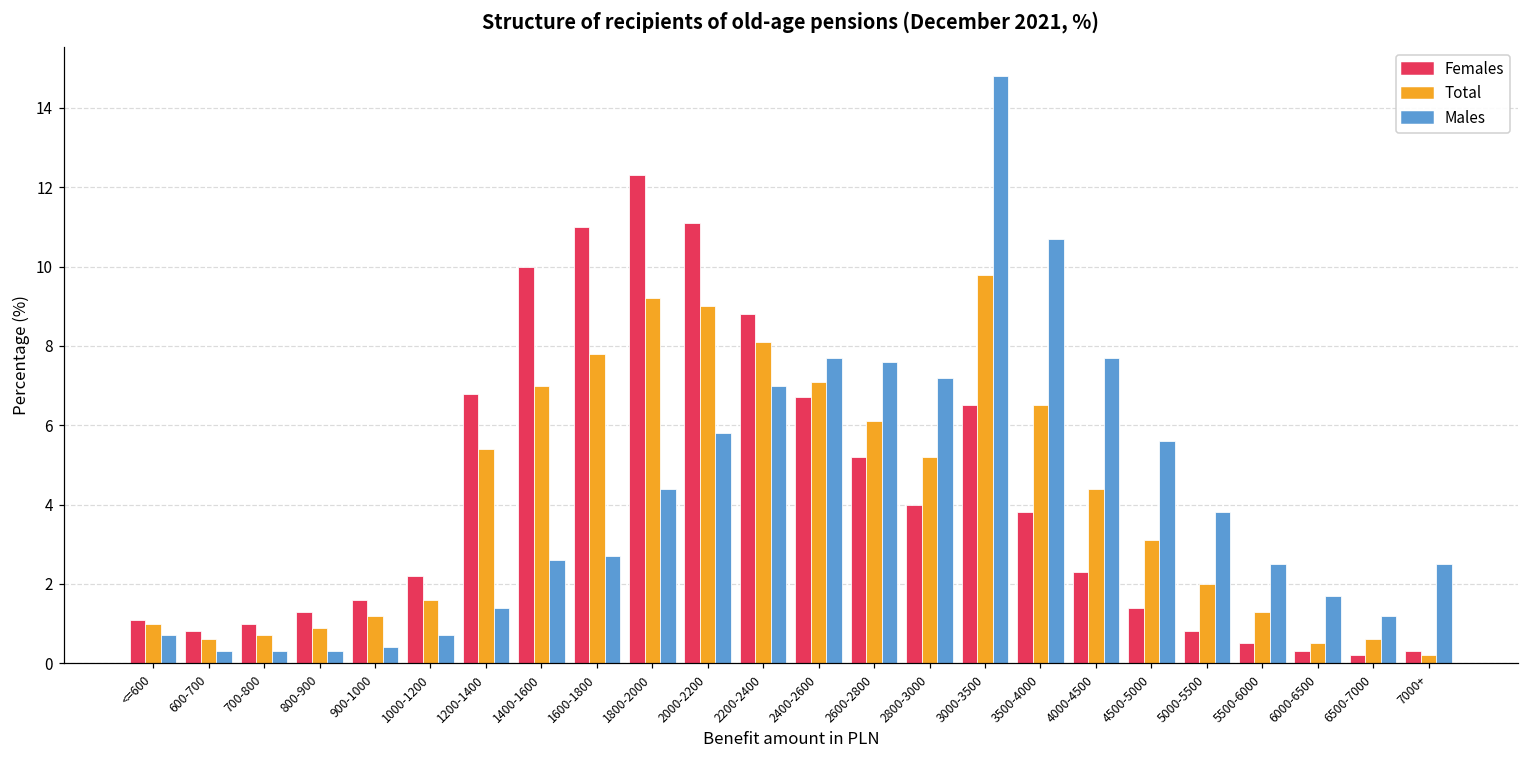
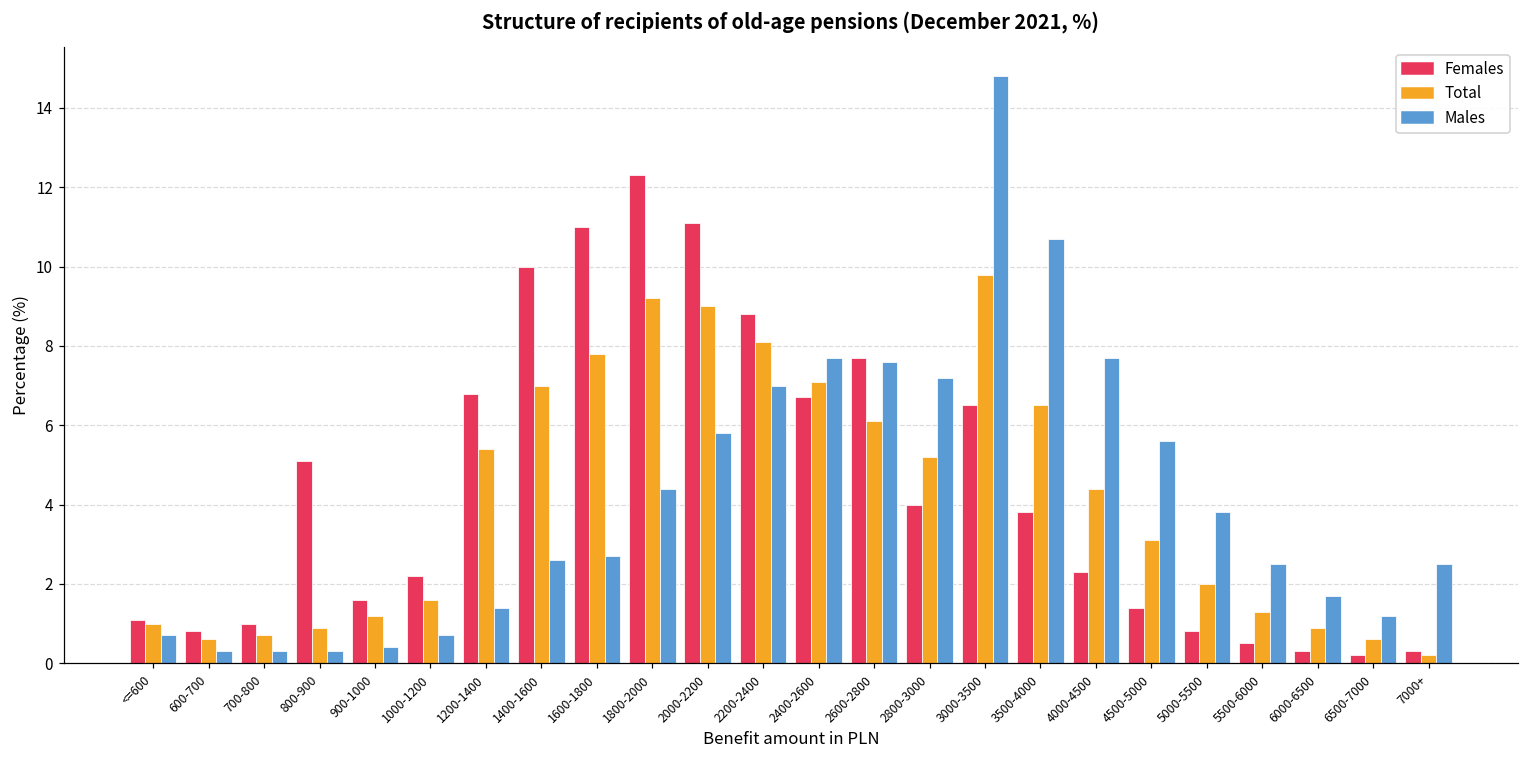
Females, 800-900: 1.3 -> 5.1
Females, 2600-2800: 5.2 -> 7.7
Total, 6000-6500: 0.5 -> 0.9
